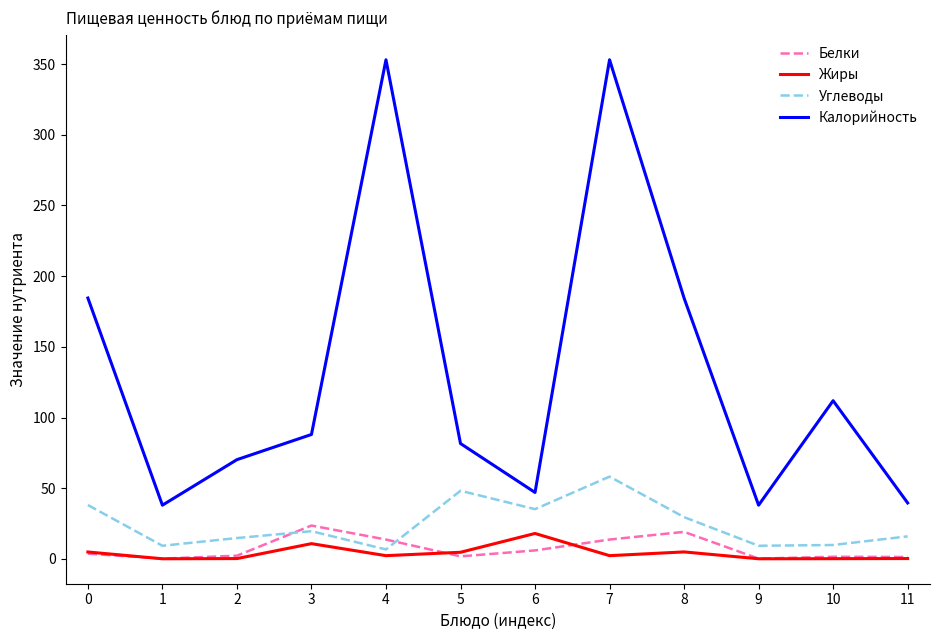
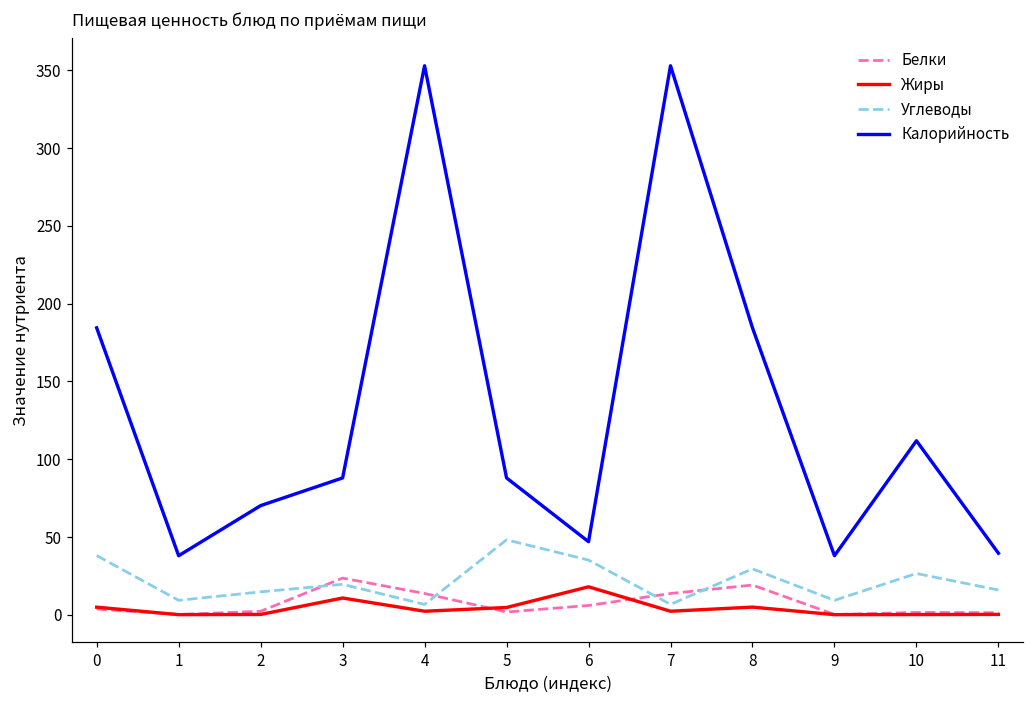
Калорийность, 5: 82 -> 88
Углеводы, 7: 58 -> 7
Углеводы, 10: 10 -> 27
